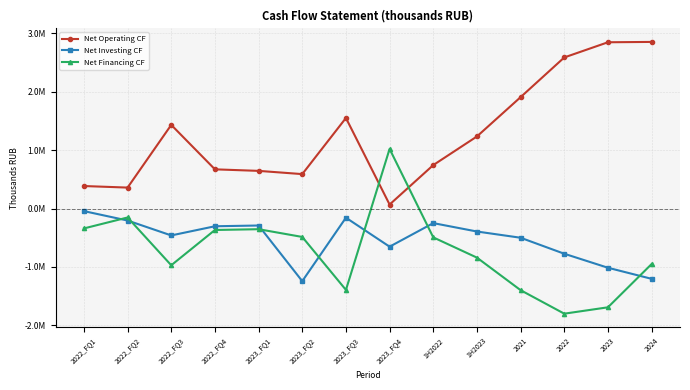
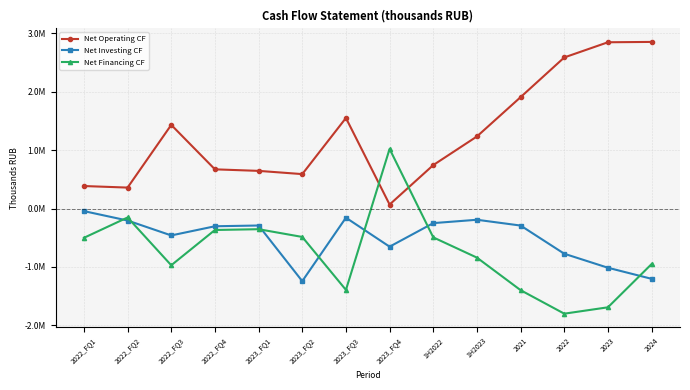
Net Financing CF, 2022_FQ1: -300000 -> -500000
Net Investing CF, 1H2023: -400000 -> -200000
Net Investing CF, 2021: -500000 -> -300000
